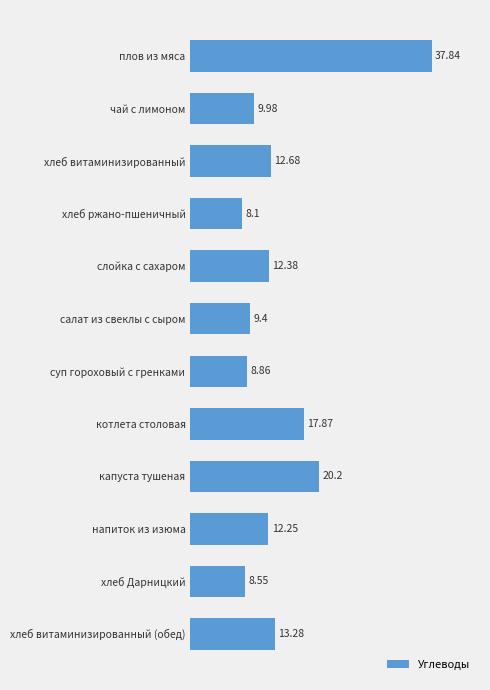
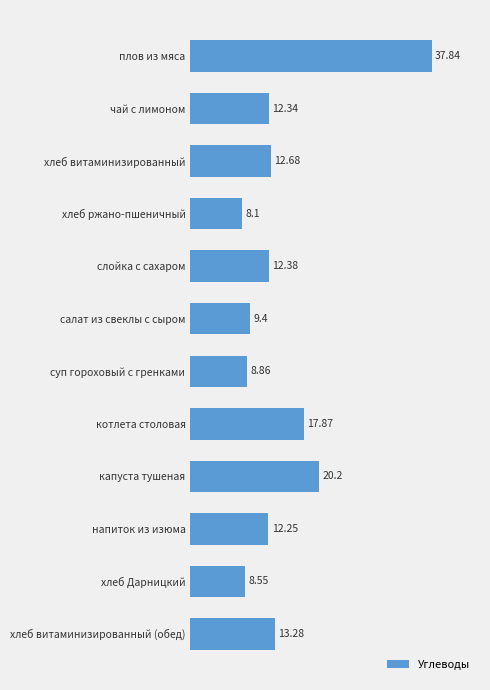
чай с лимоном: 9.98 -> 12.34
